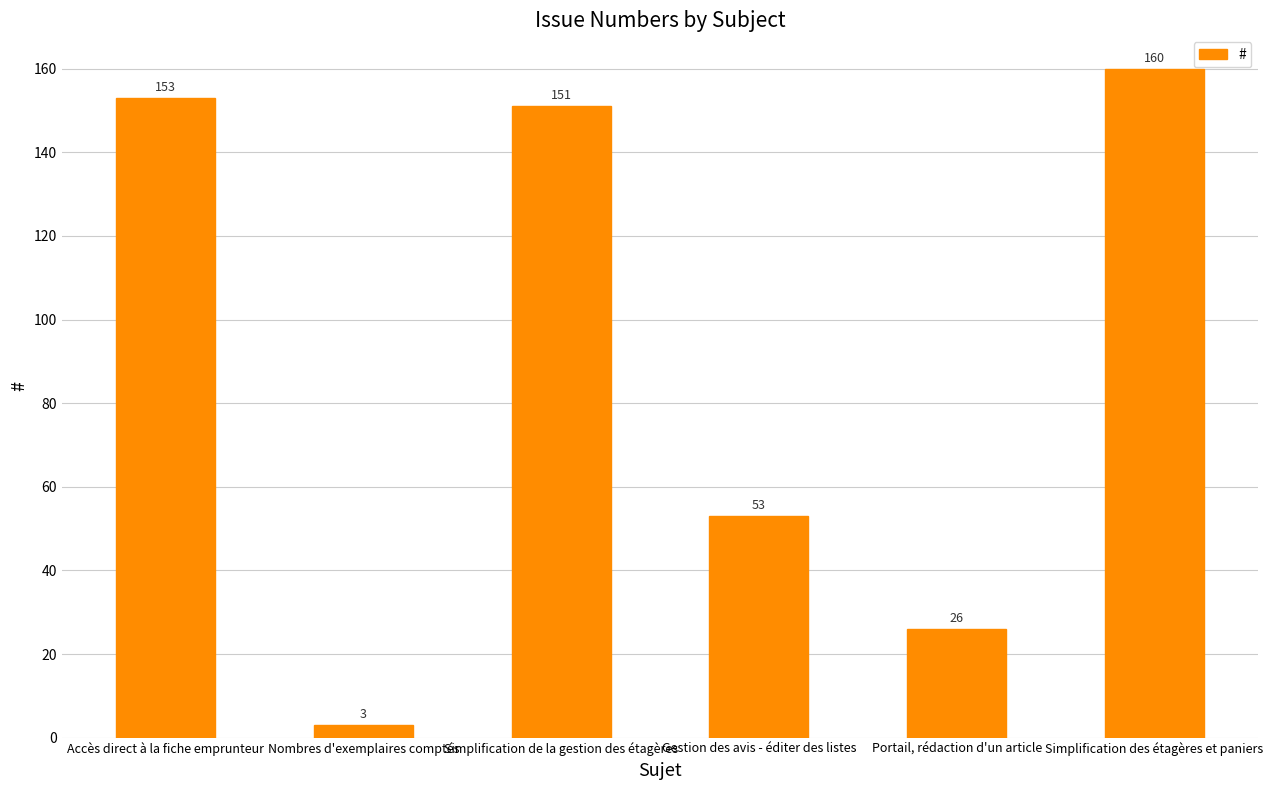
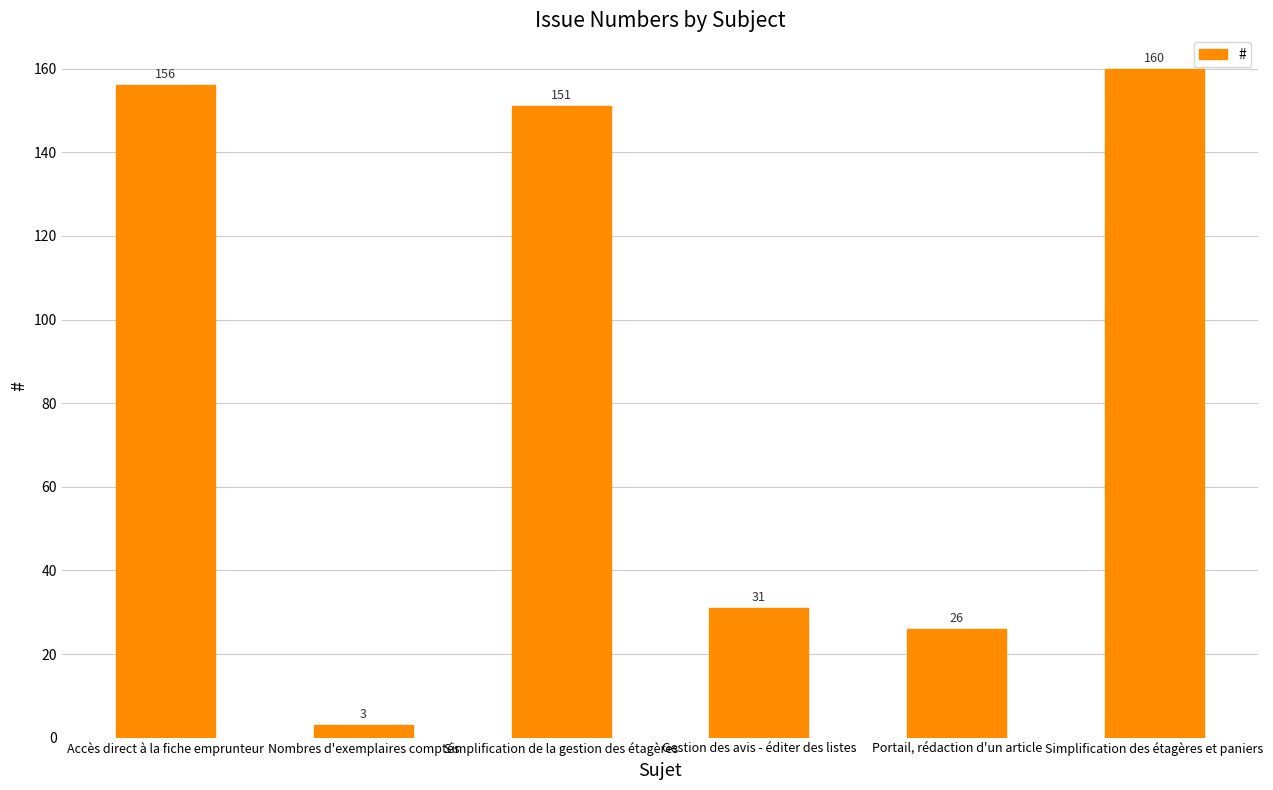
Accès direct à la fiche emprunteur: 153 -> 156
Gestion des avis - éditer des listes: 53 -> 31
